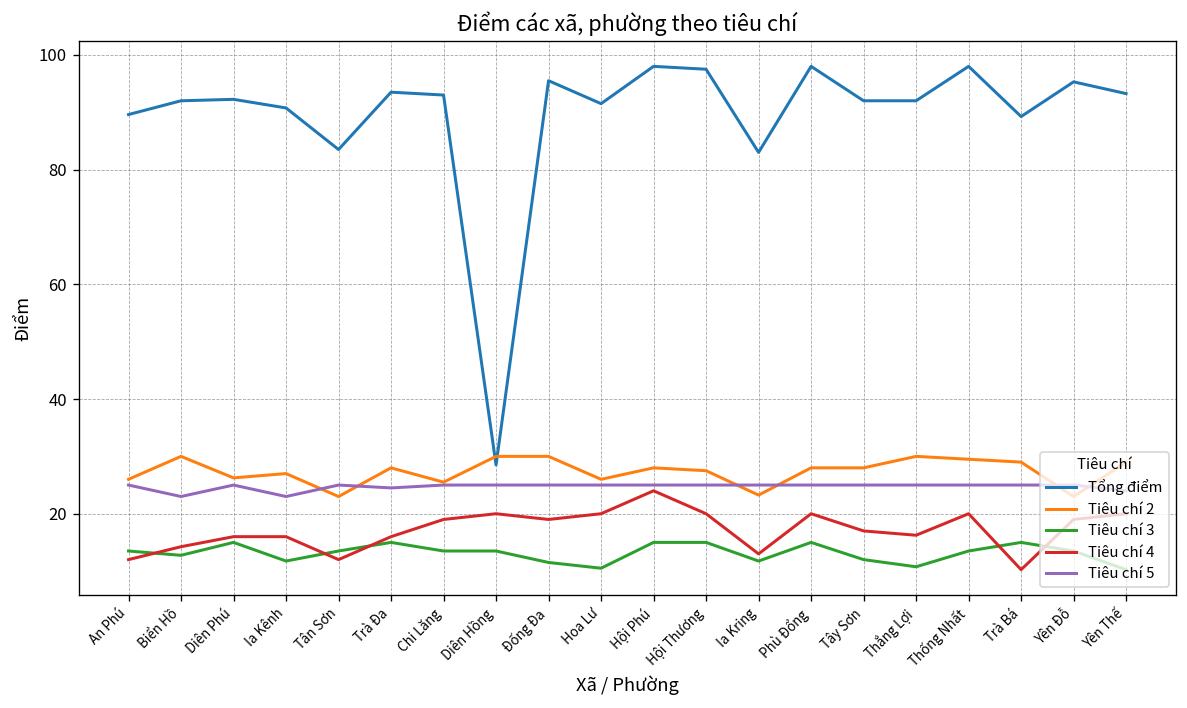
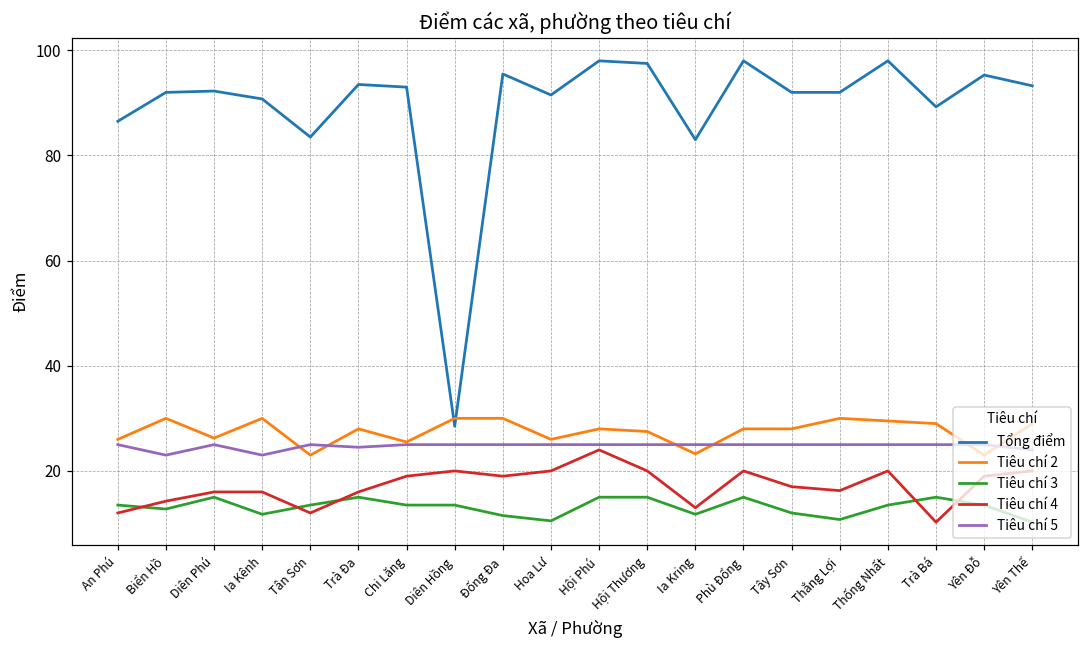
Tổng điểm, An Phú: 90 -> 87
Tiêu chí 2, Ia Kênh: 27 -> 30
